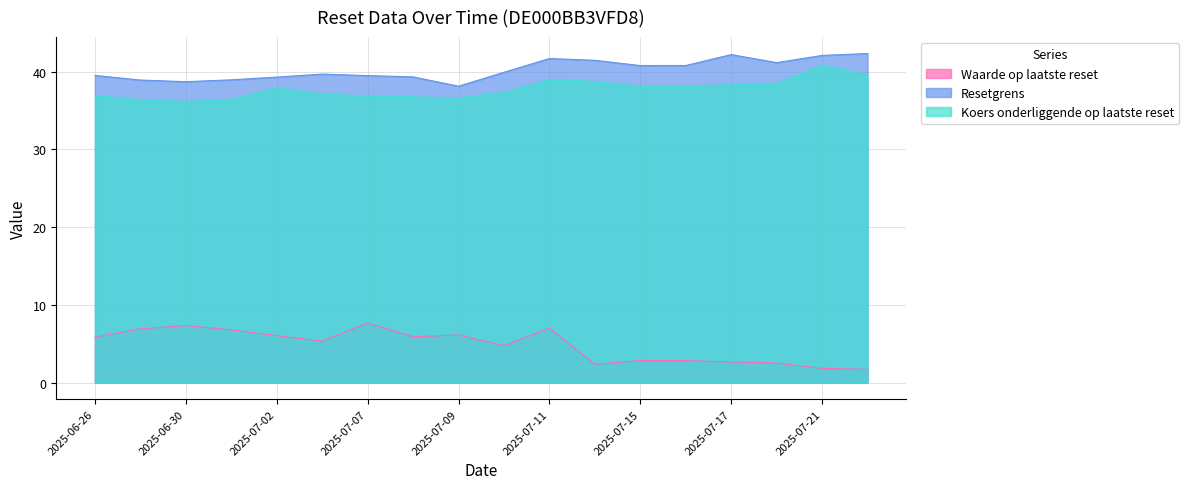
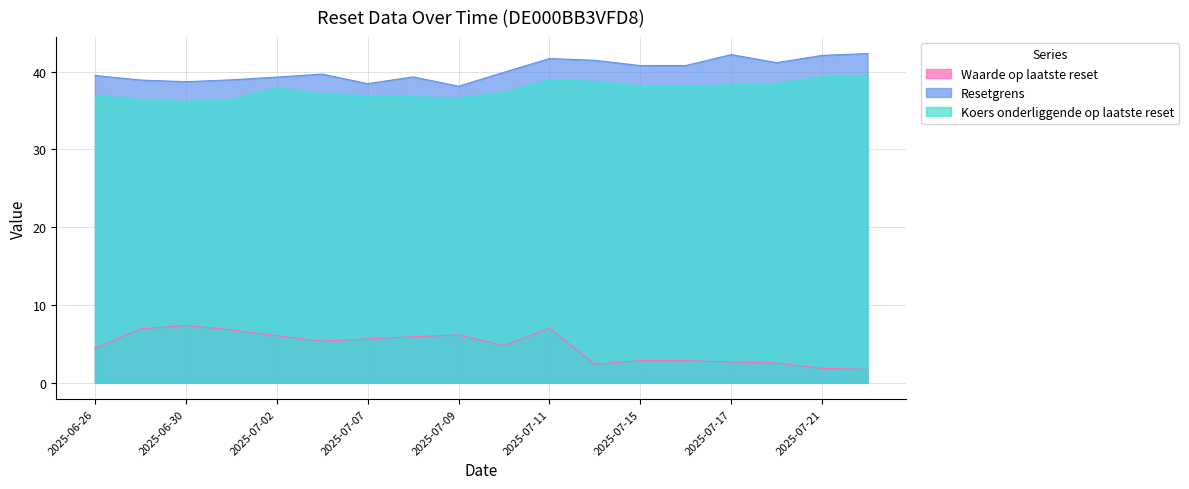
Waarde op laatste reset, 2025-06-26: 6 -> 4
Waarde op laatste reset, 2025-07-07: 8 -> 6
Resetgrens, 2025-07-07: 39 -> 38
Koers onderliggende op laatste reset, 2025-07-21: 41 -> 39
